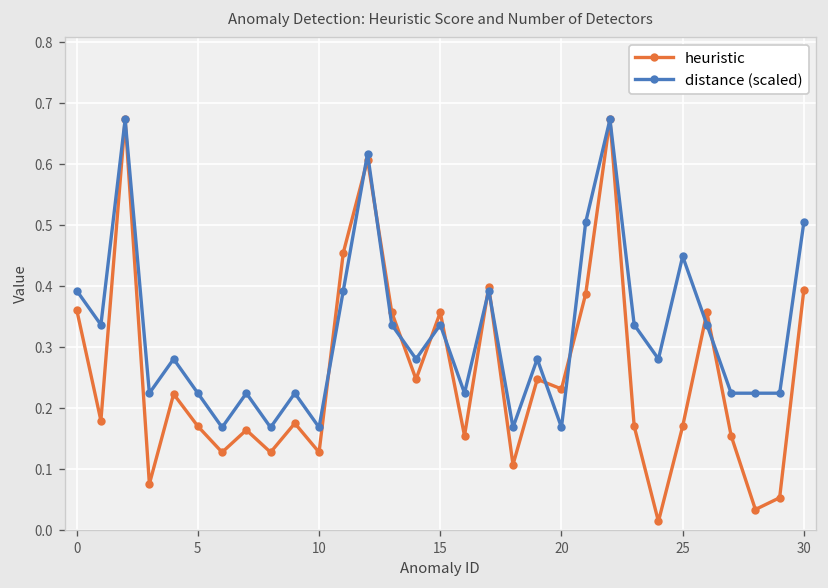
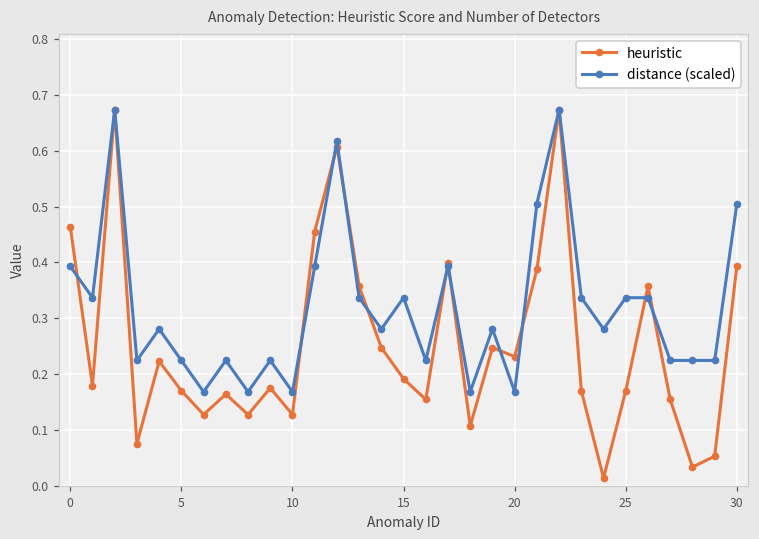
heuristic, 0: 0.36 -> 0.46
heuristic, 15: 0.36 -> 0.19
distance (scaled), 25: 0.45 -> 0.34
